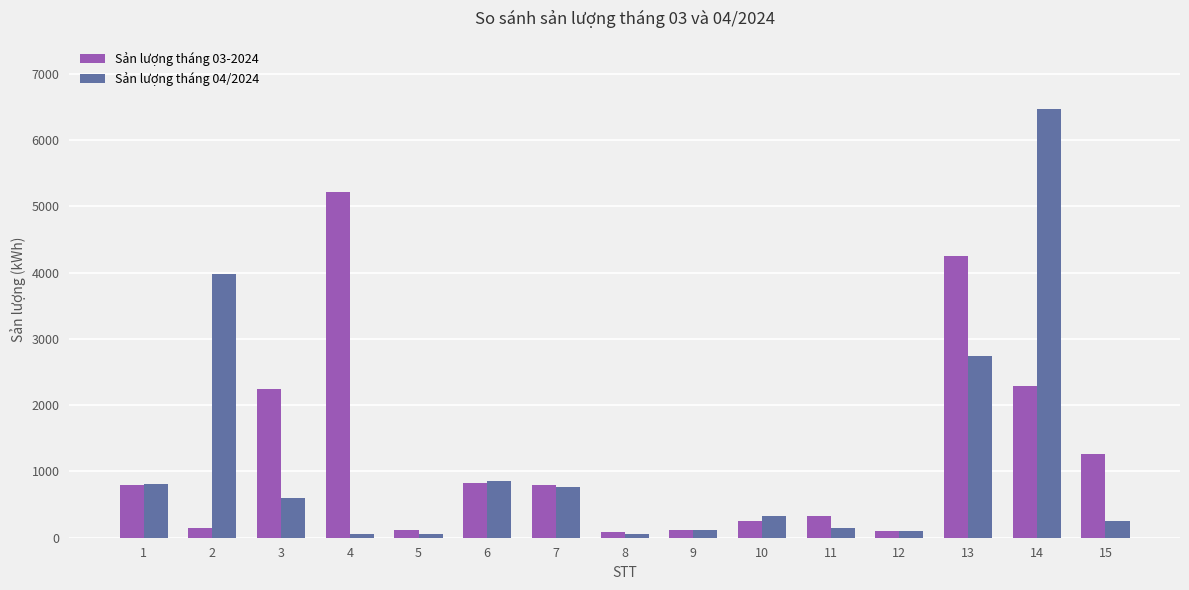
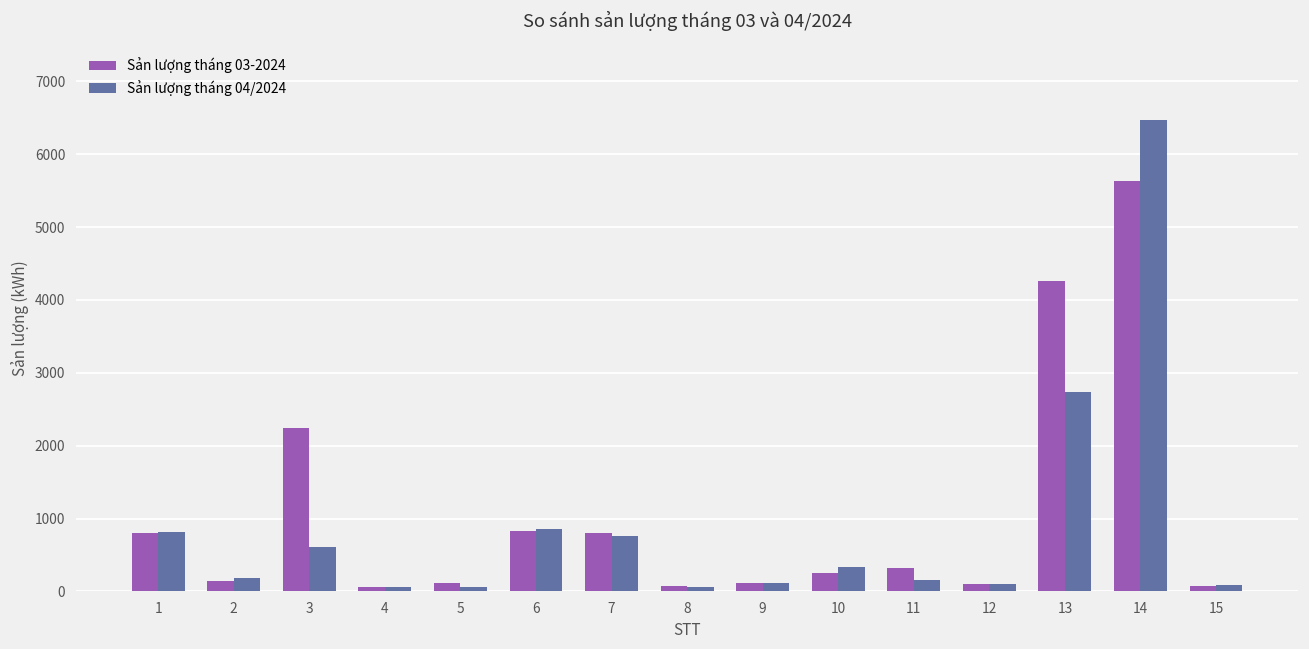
Sản lượng tháng 04/2024, 2: 4000 -> 200
Sản lượng tháng 03-2024, 4: 5200 -> 100
Sản lượng tháng 03-2024, 14: 2300 -> 5600
Sản lượng tháng 03-2024, 15: 1300 -> 100
Sản lượng tháng 04/2024, 15: 300 -> 100
